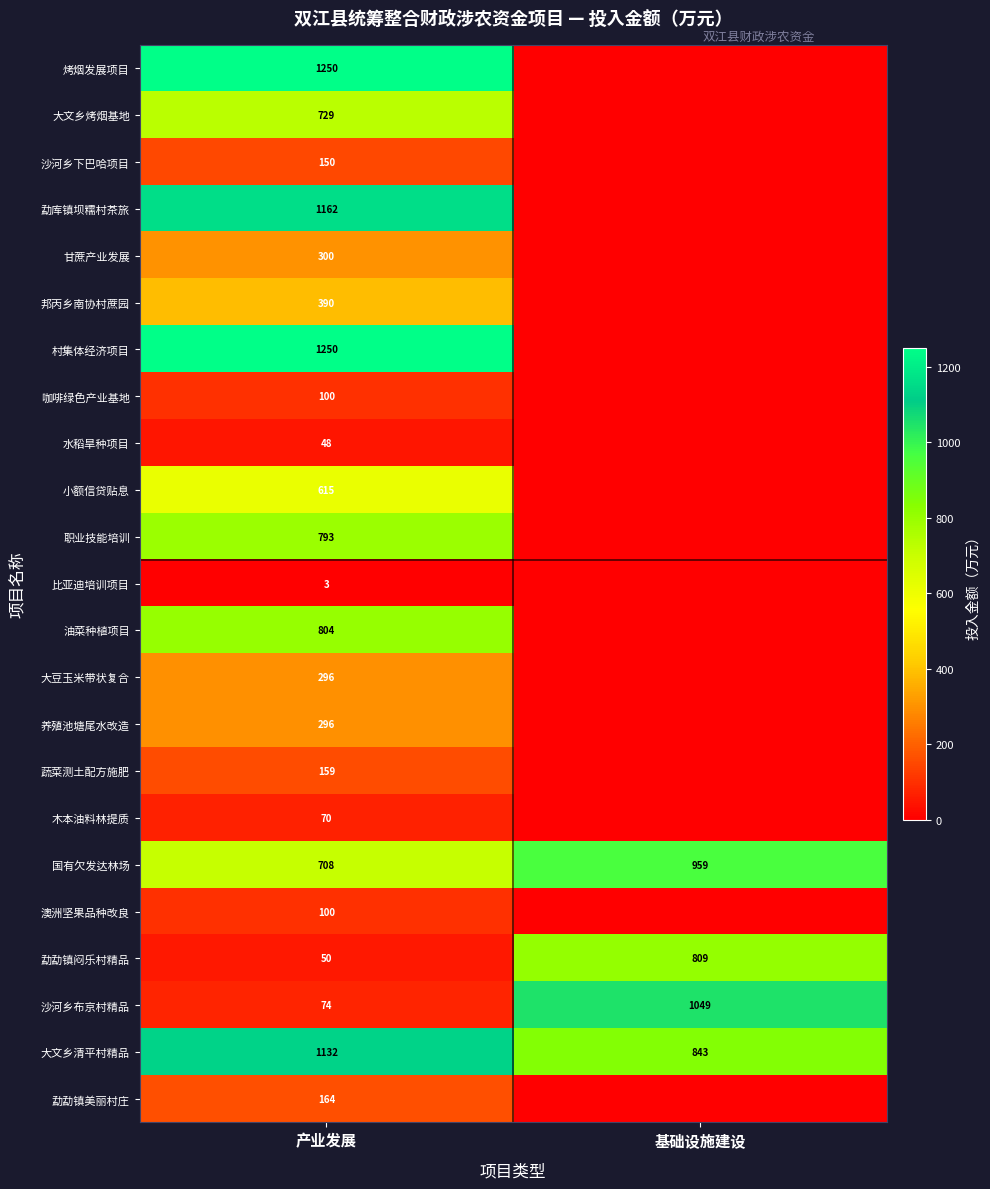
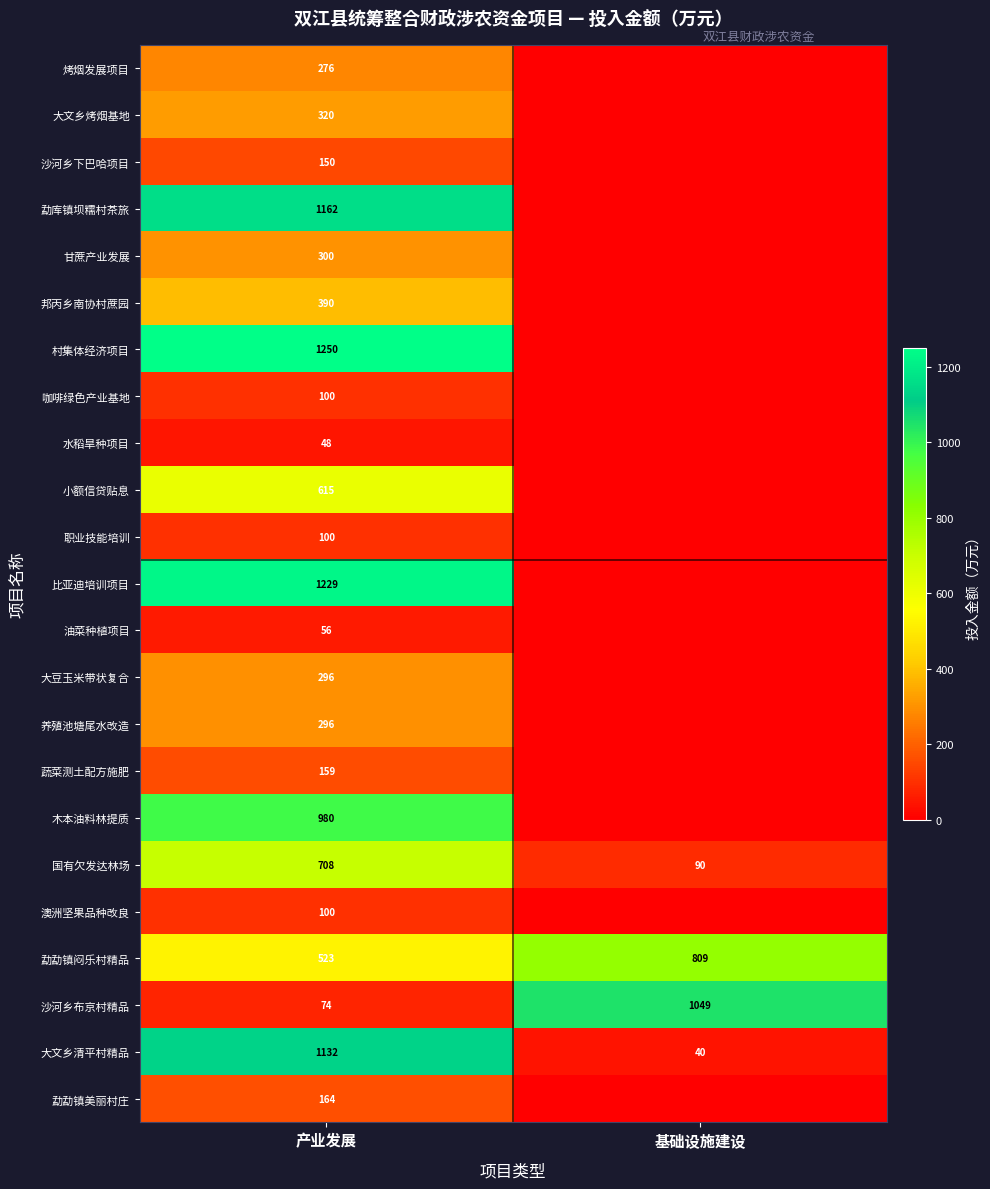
烤烟发展项目, 产业发展: 1250 -> 276
大文乡烤烟基地, 产业发展: 729 -> 320
职业技能培训, 产业发展: 793 -> 100
比亚迪培训项目, 产业发展: 3 -> 1229
油菜种植项目, 产业发展: 804 -> 56
木本油料林提质, 产业发展: 70 -> 980
国有欠发达林场, 基础设施建设: 959 -> 90
勐勐镇闷乐村精品, 产业发展: 50 -> 523
大文乡清平村精品, 基础设施建设: 843 -> 40
